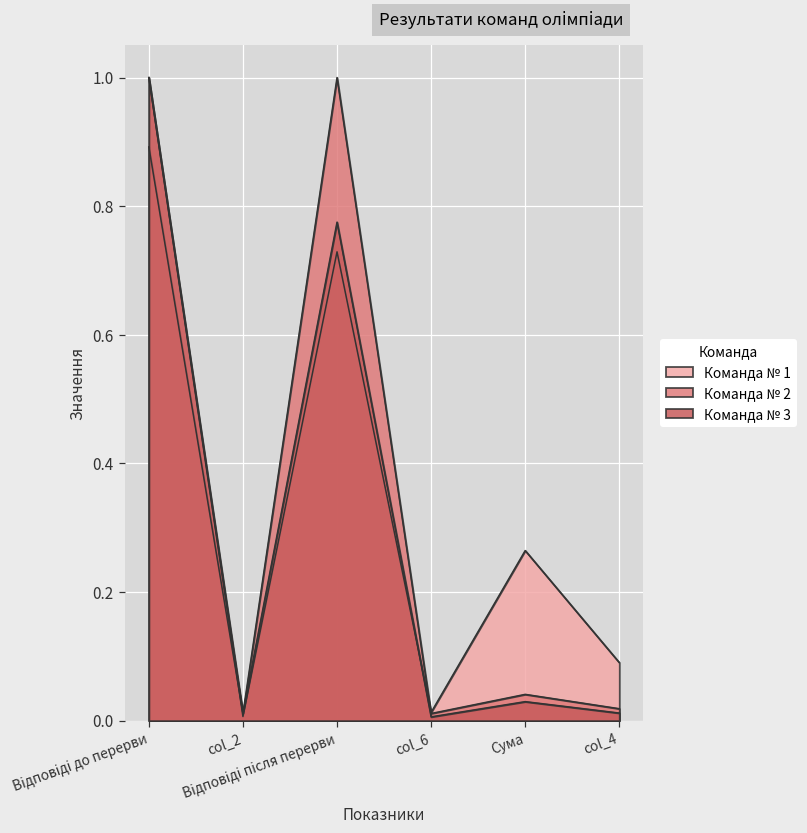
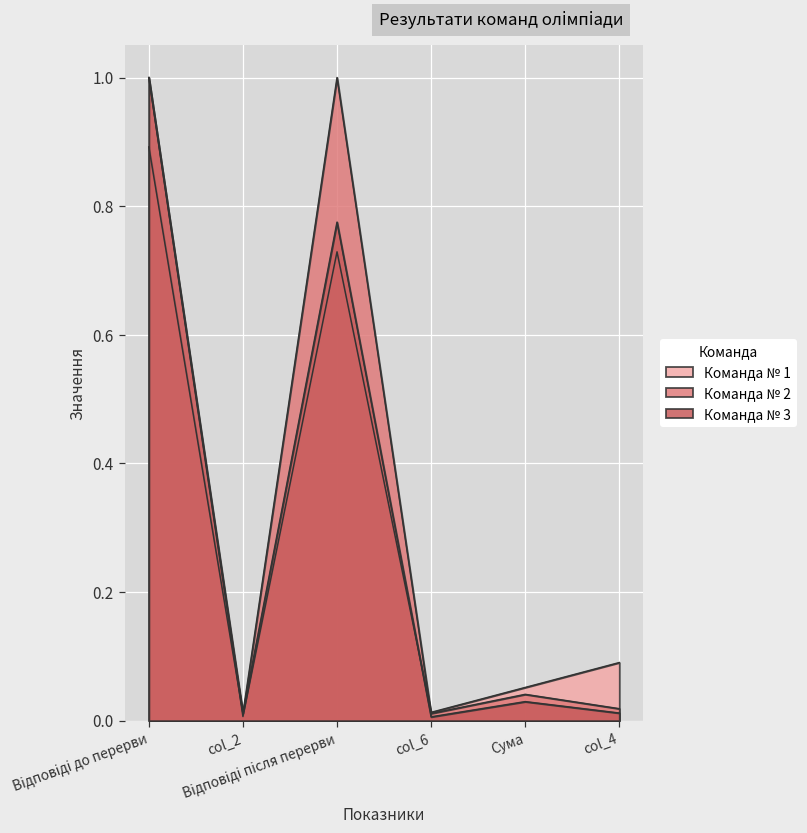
Команда № 1, Сума: 0.26 -> 0.05
